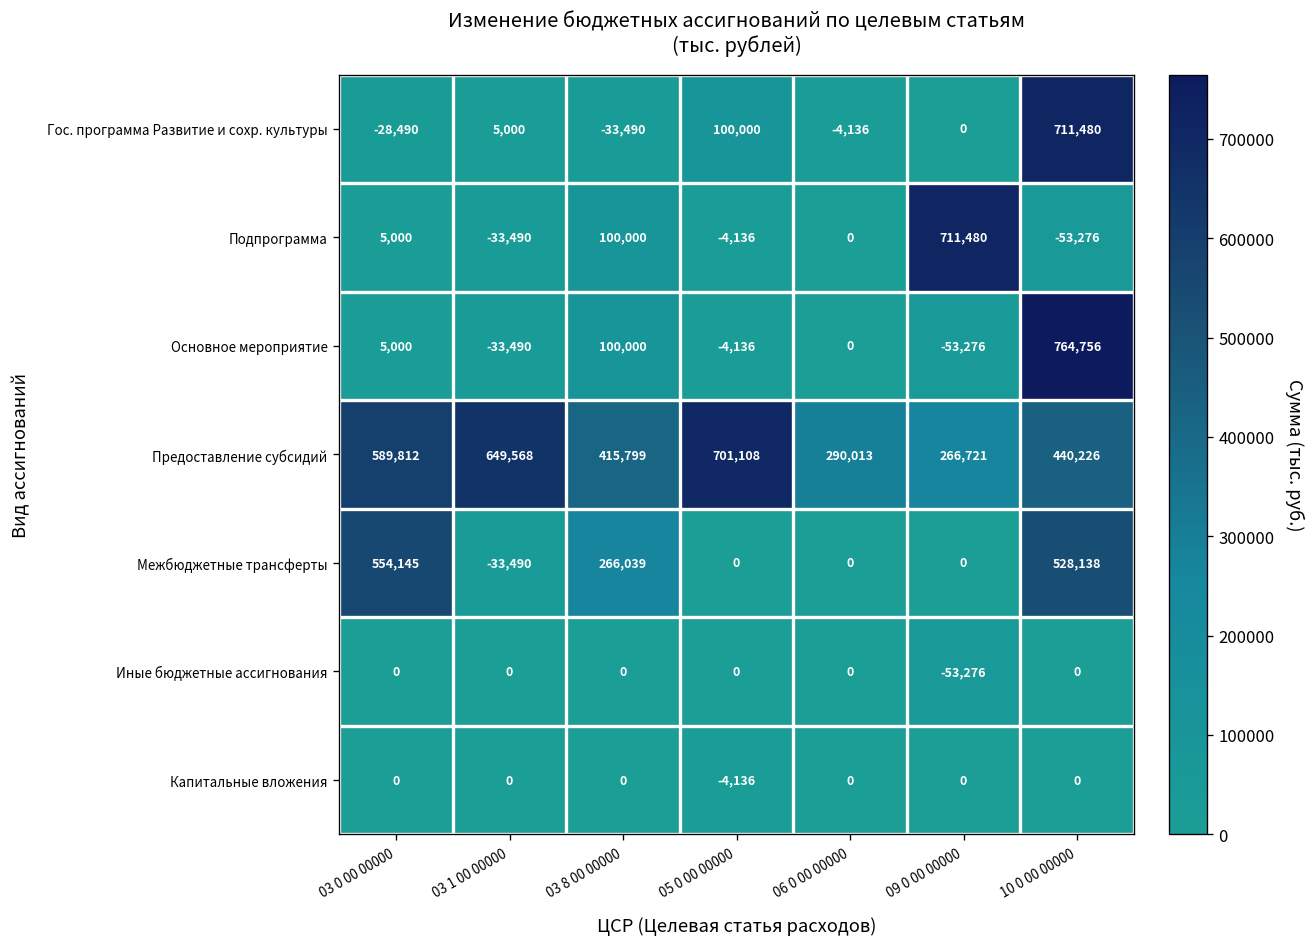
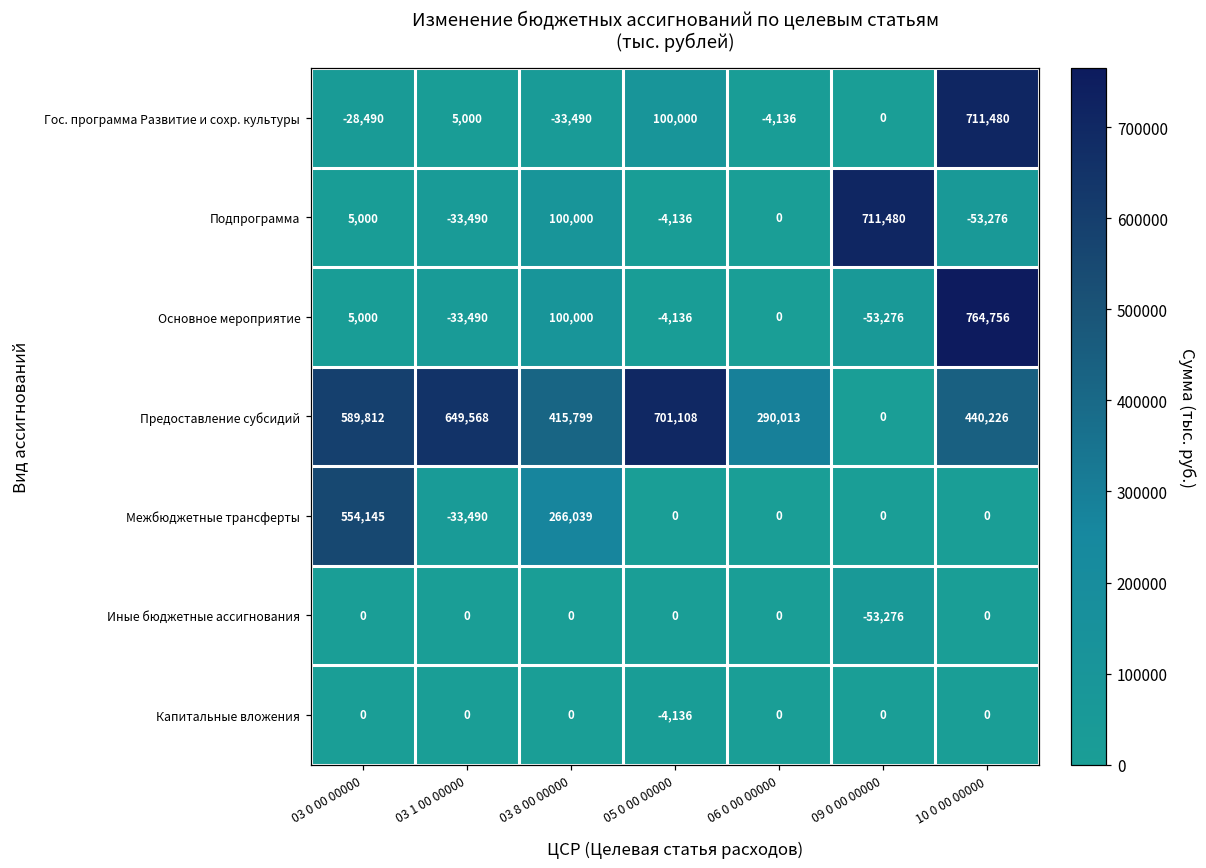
Предоставление субсидий, 09 0 00 00000: 266,721 -> 0
Межбюджетные трансферты, 10 0 00 00000: 528,138 -> 0
